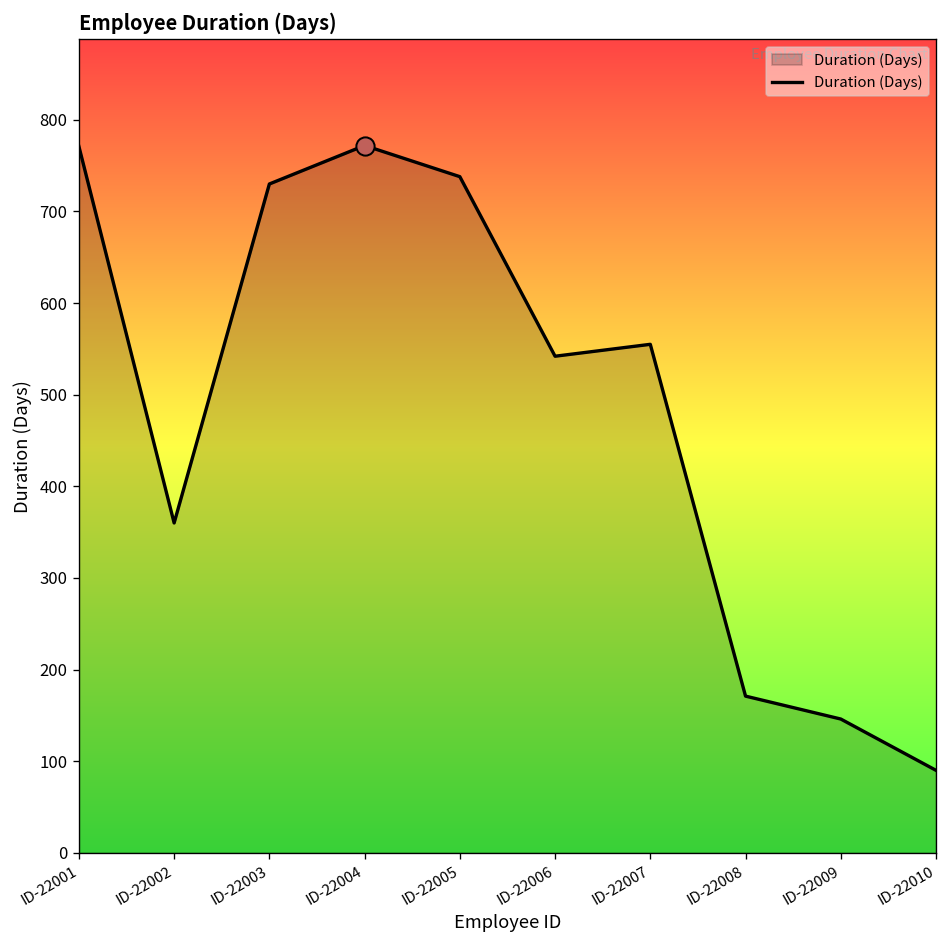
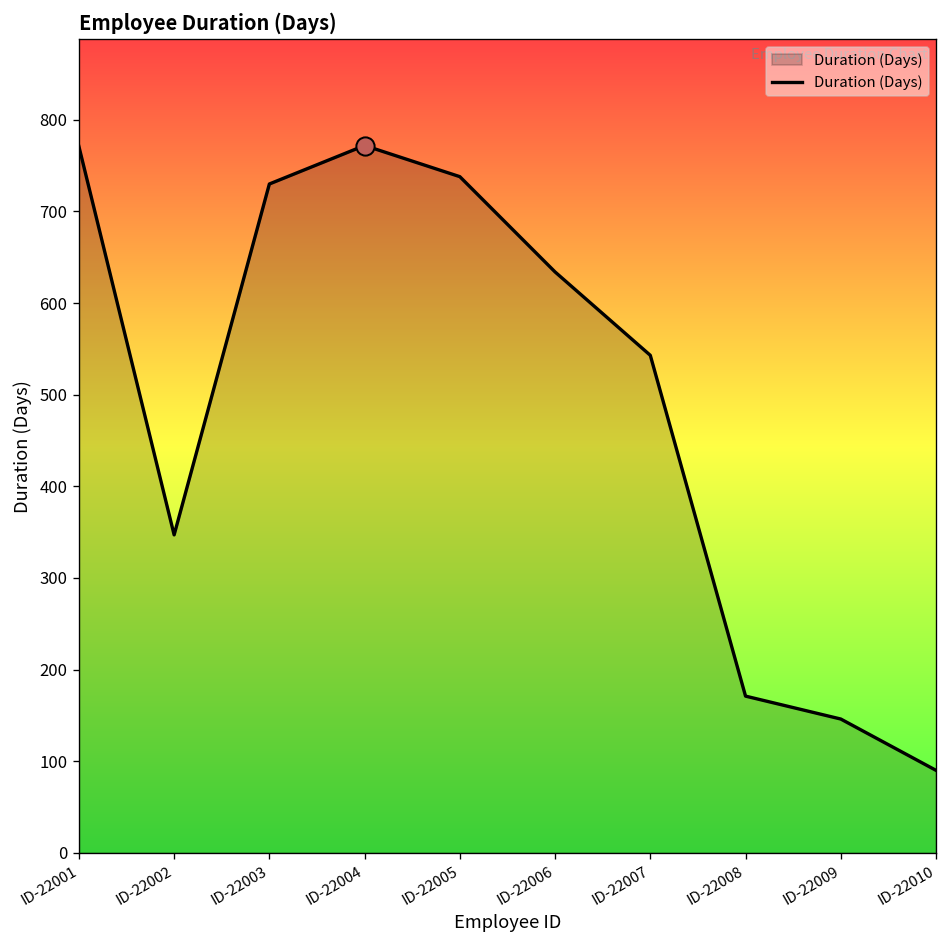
Duration (Days), ID-22002: 360 -> 350
Duration (Days), ID-22006: 540 -> 630
Duration (Days), ID-22007: 560 -> 540
